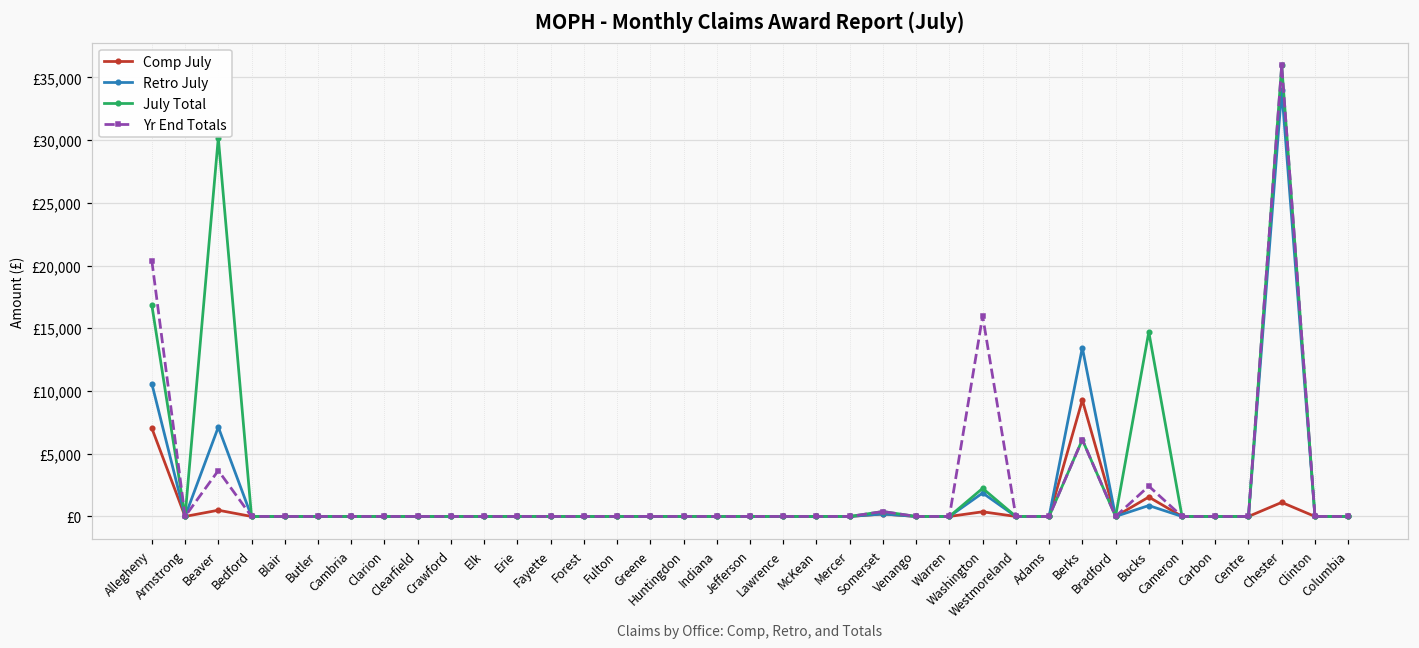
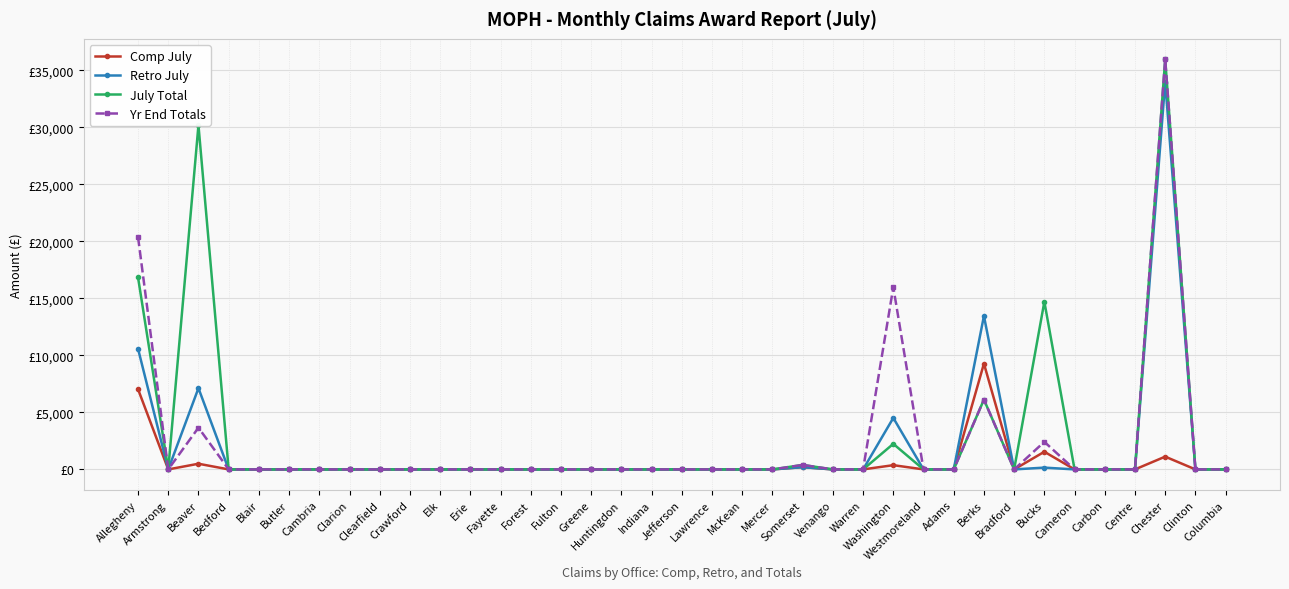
Retro July, Washington: £1,900 -> £4,500
Retro July, Bucks: £900 -> £200
